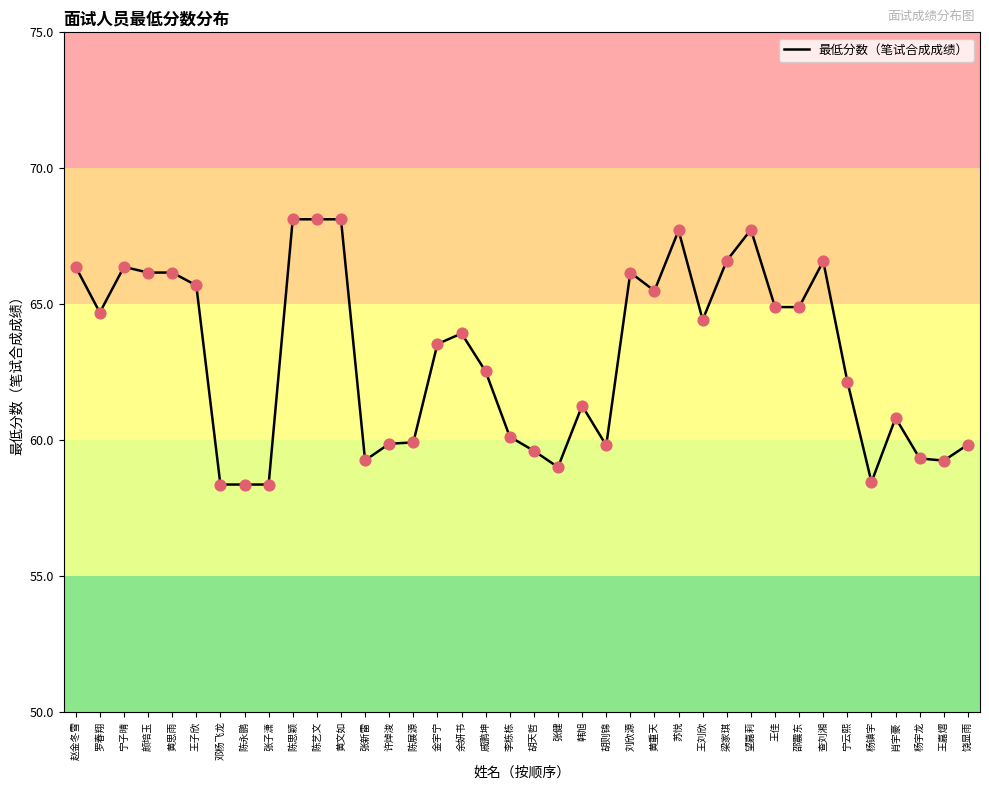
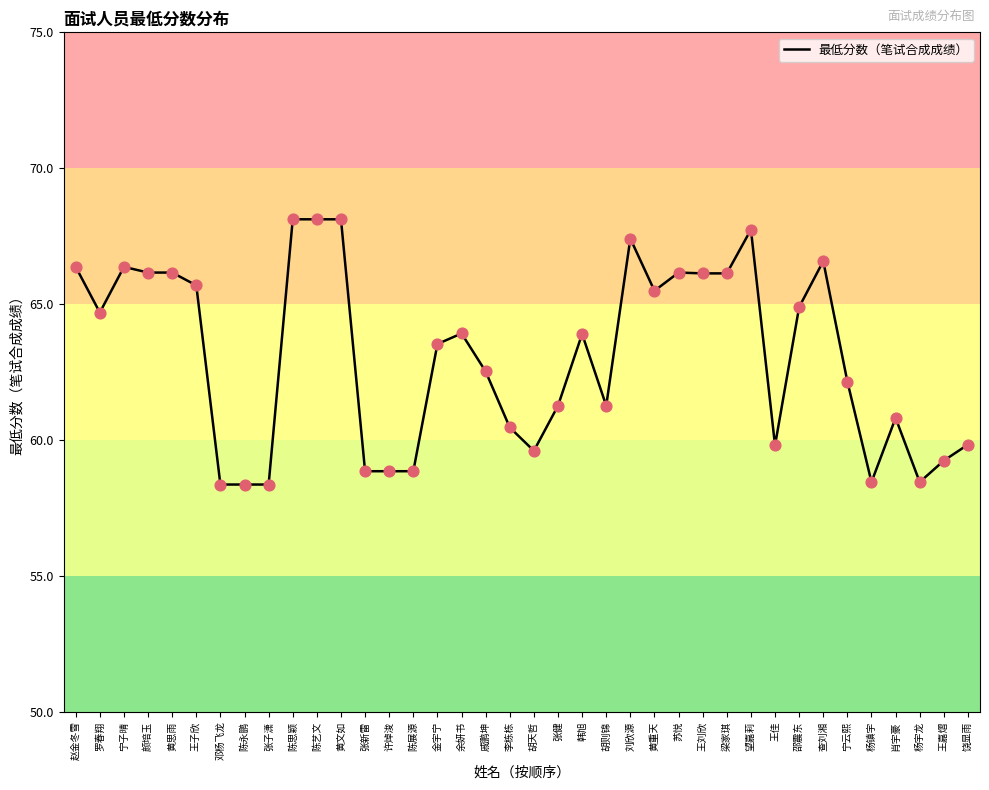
张新雷: 59.3 -> 58.9
许焯浚: 59.9 -> 58.9
陈展源: 59.9 -> 58.9
李栋栋: 60.1 -> 60.5
张健: 59.0 -> 61.3
韩旭: 61.3 -> 63.9
胡则锦: 59.8 -> 61.3
刘欣源: 66.2 -> 67.4
苏悦: 67.7 -> 66.2
王刘欣: 64.4 -> 66.1
梁家琪: 66.6 -> 66.1
王佳: 64.9 -> 59.8
杨宇龙: 59.3 -> 58.5
